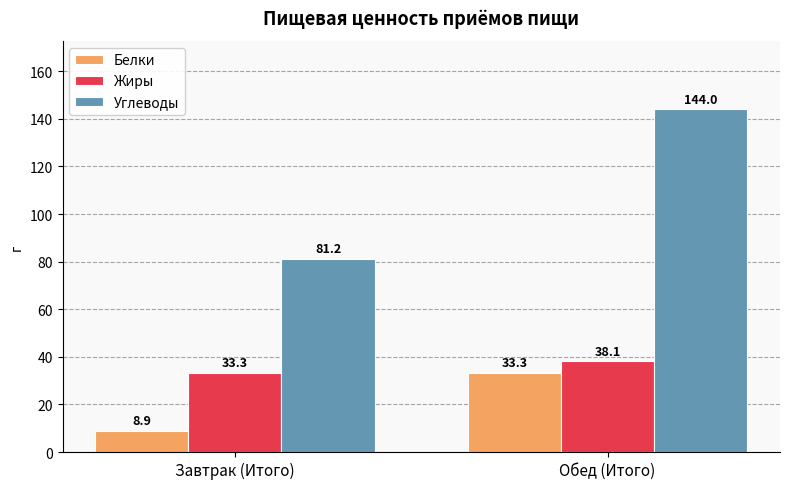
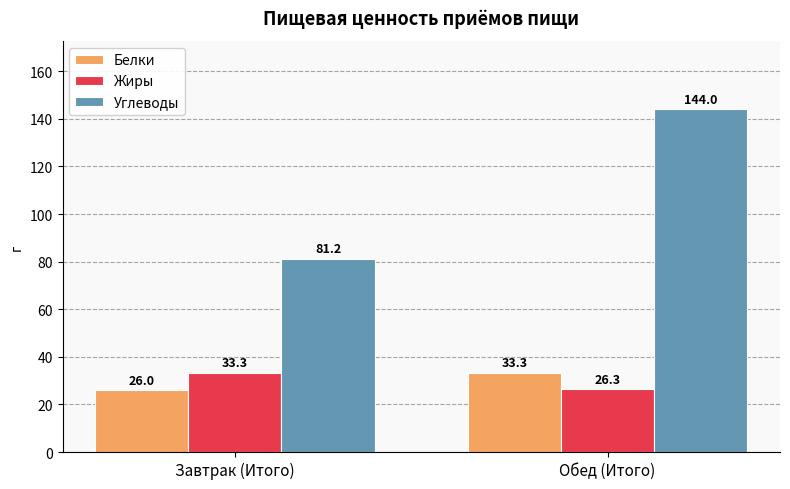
Белки, Завтрак (Итого): 8.9 -> 26.0
Жиры, Обед (Итого): 38.1 -> 26.3
